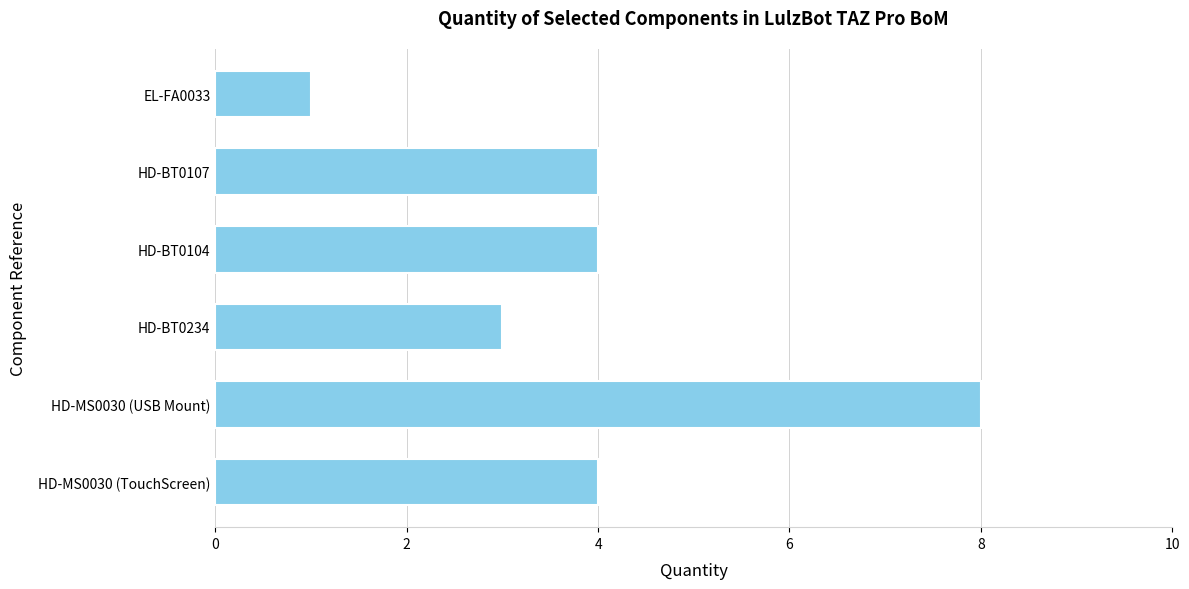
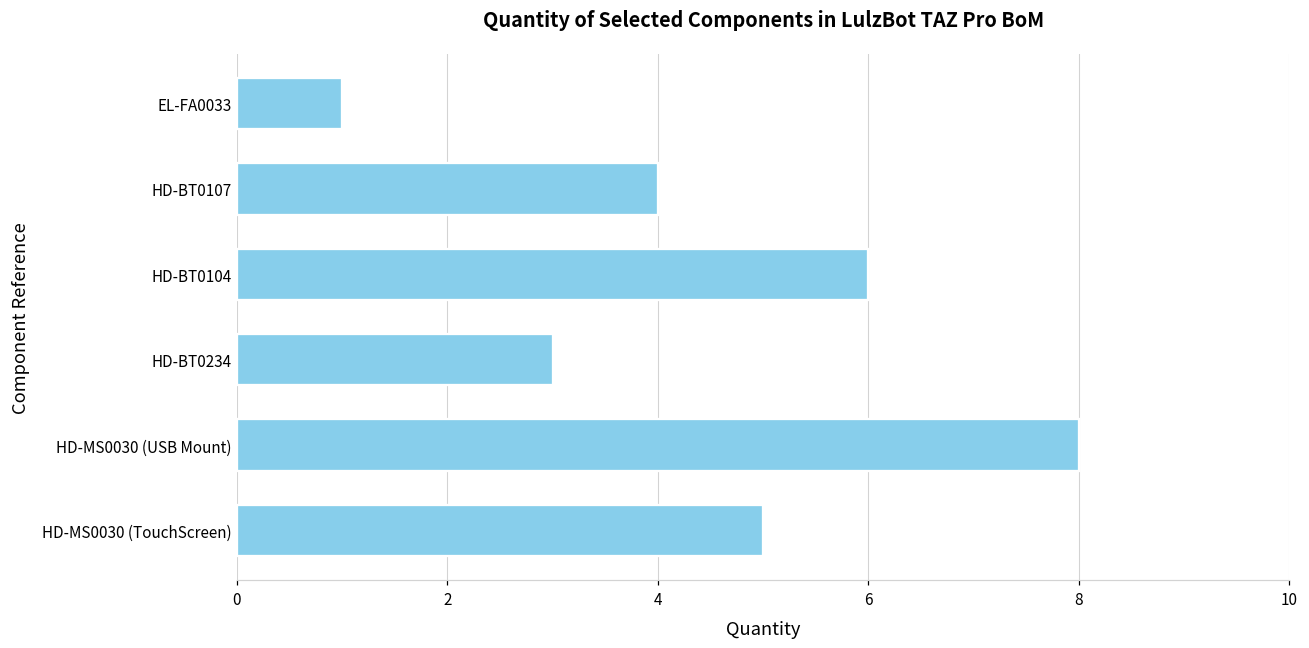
HD-BT0104: 4 -> 6
HD-MS0030 (TouchScreen): 4 -> 5
